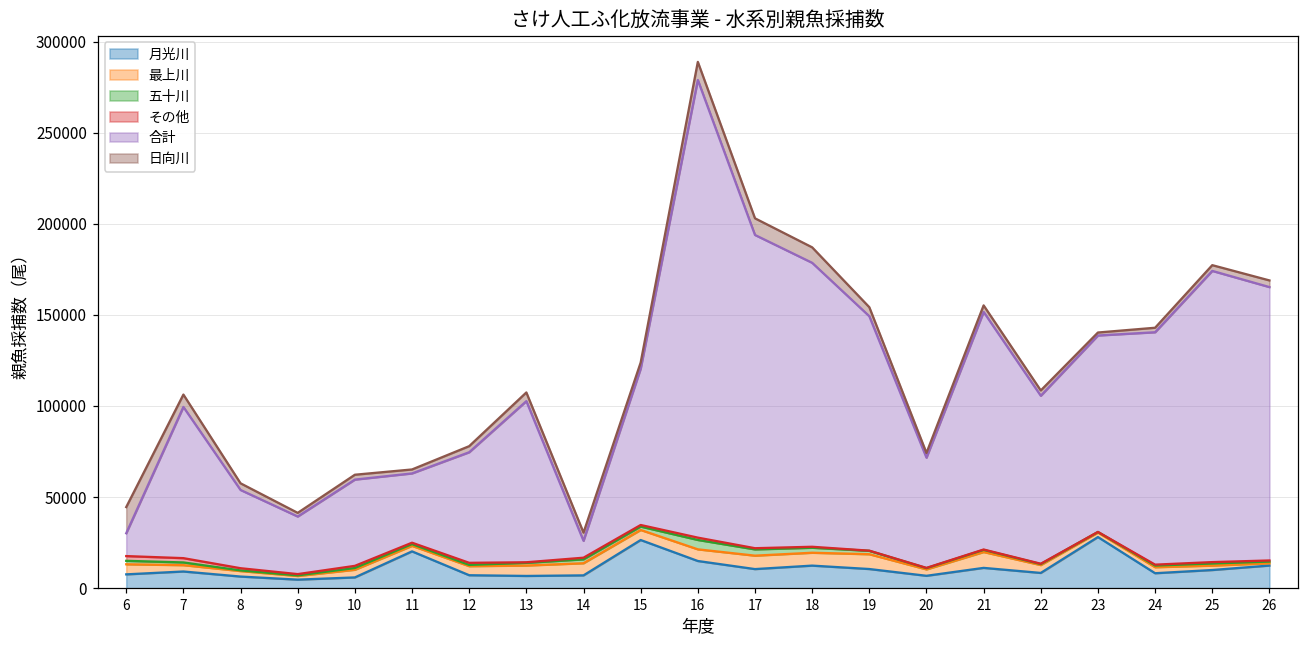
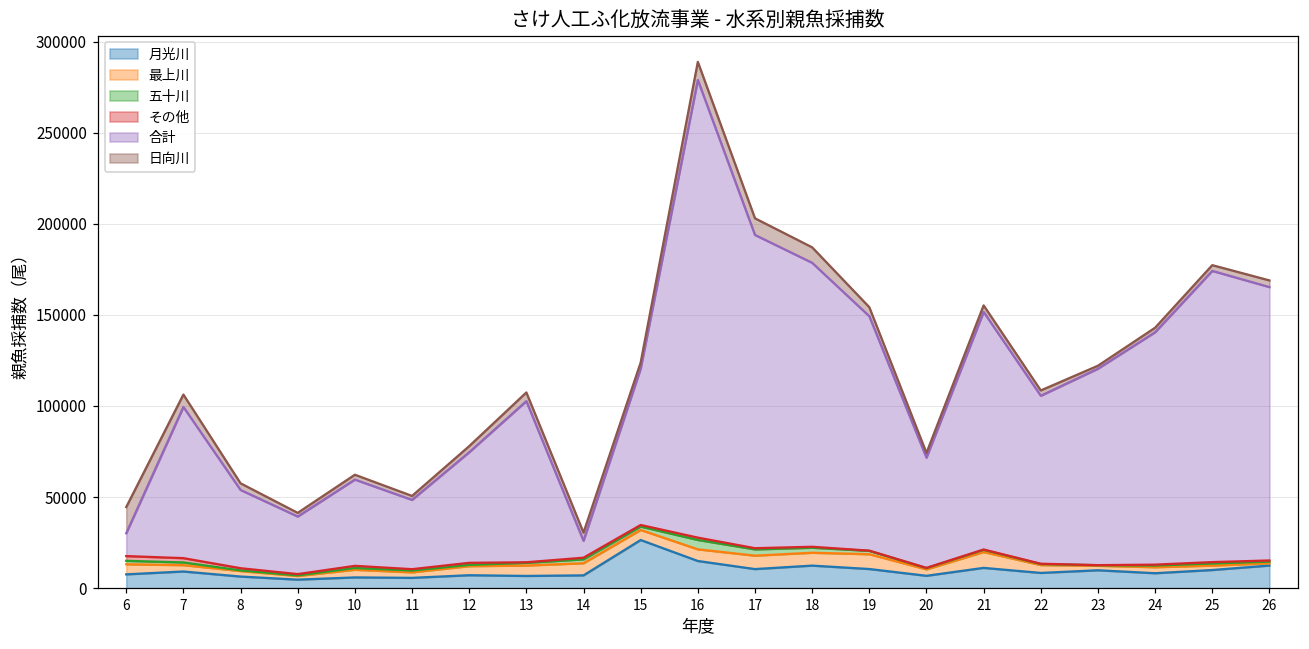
月光川, 11: 20000 -> 6000
月光川, 23: 28000 -> 10000
